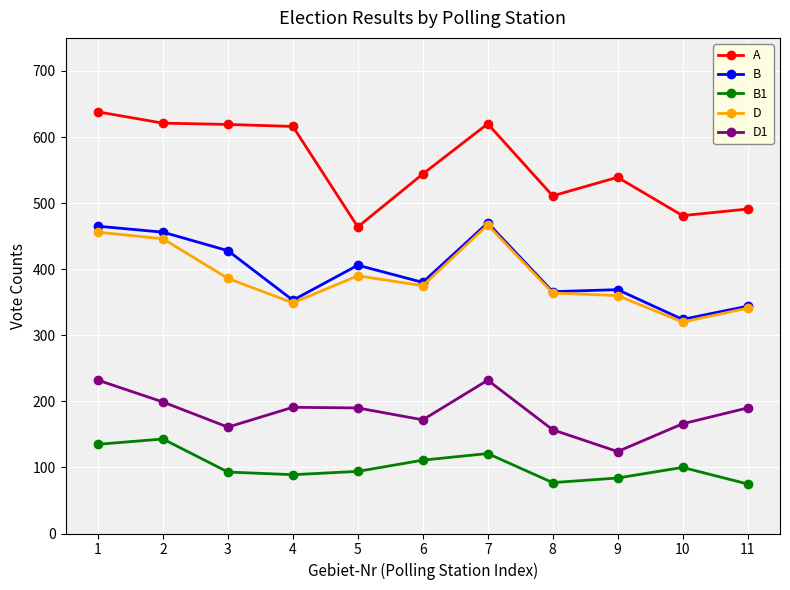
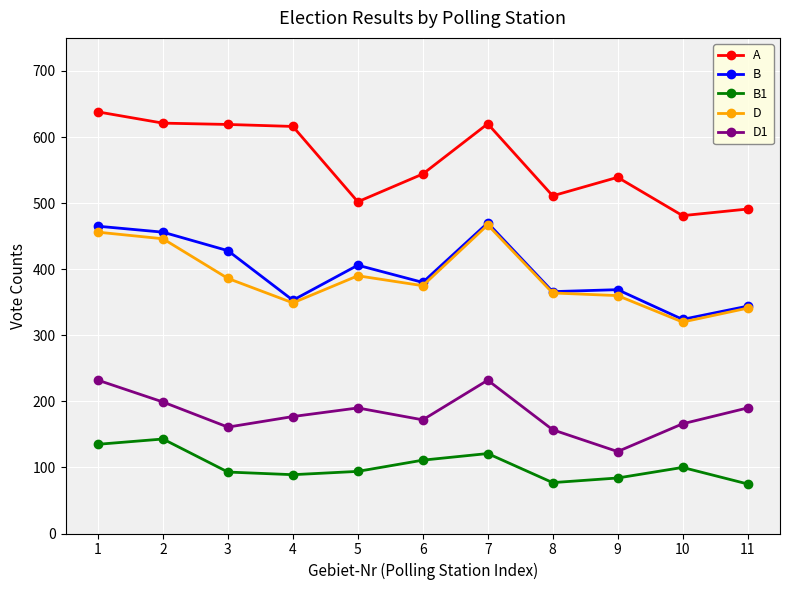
D1, 4: 190 -> 180
A, 5: 460 -> 500
